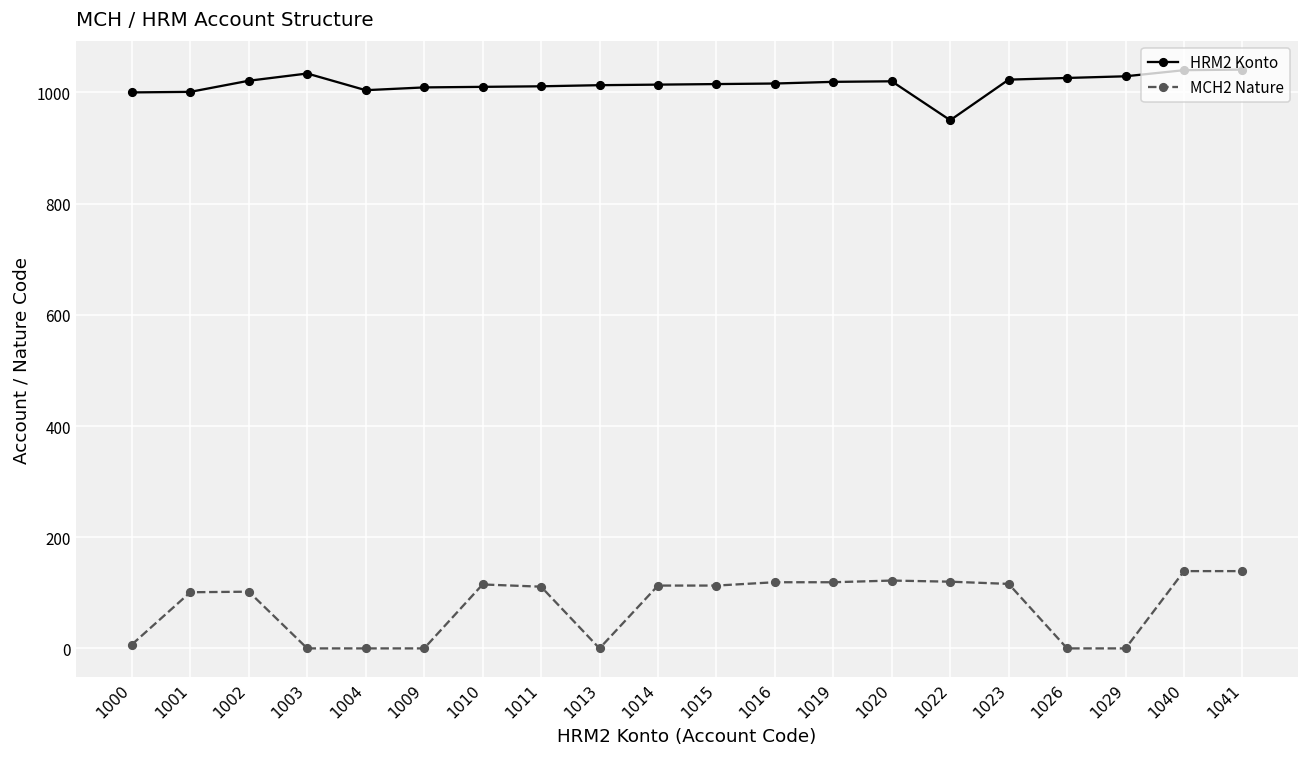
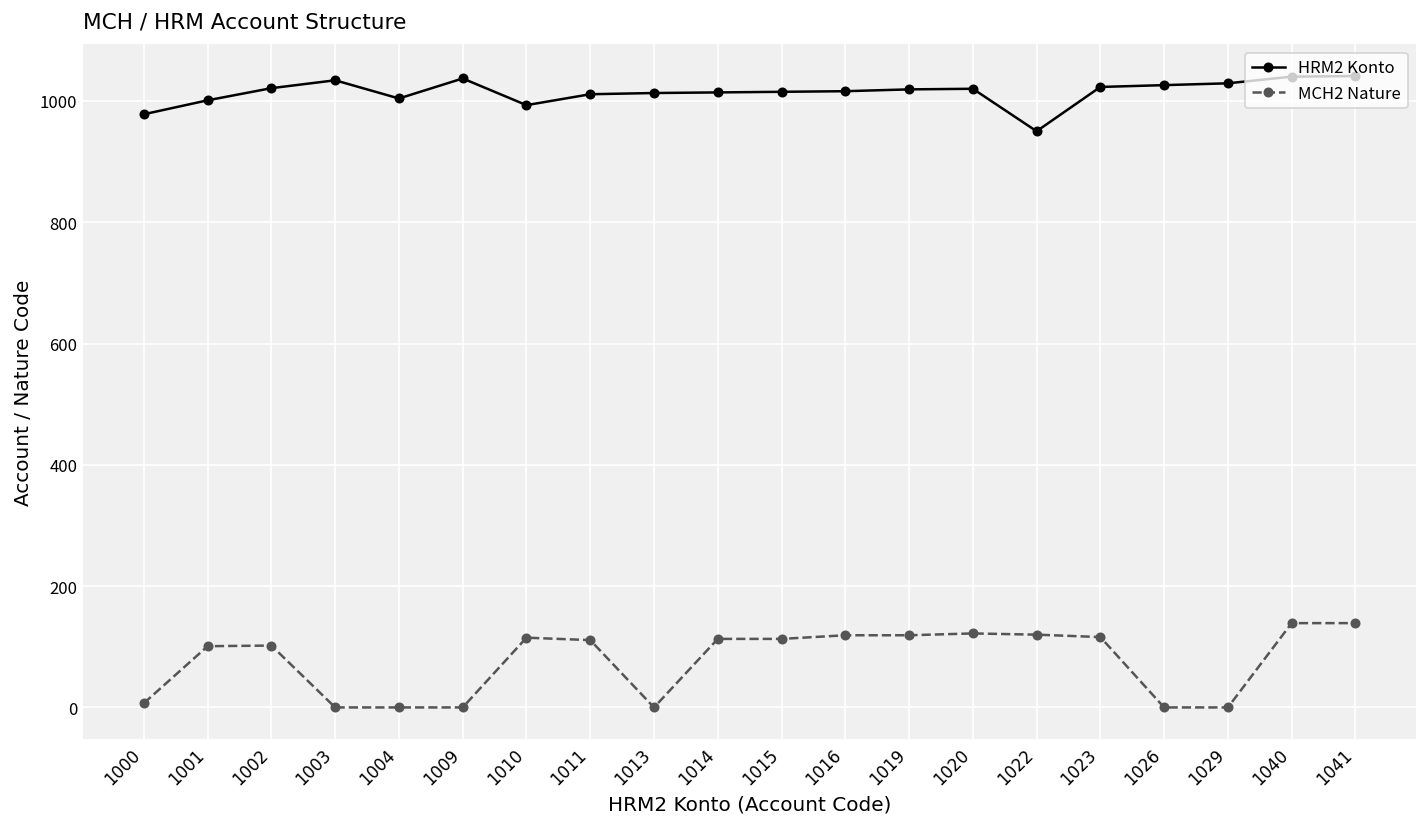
HRM2 Konto, 1000: 1000 -> 980
HRM2 Konto, 1009: 1010 -> 1040
HRM2 Konto, 1010: 1010 -> 990
